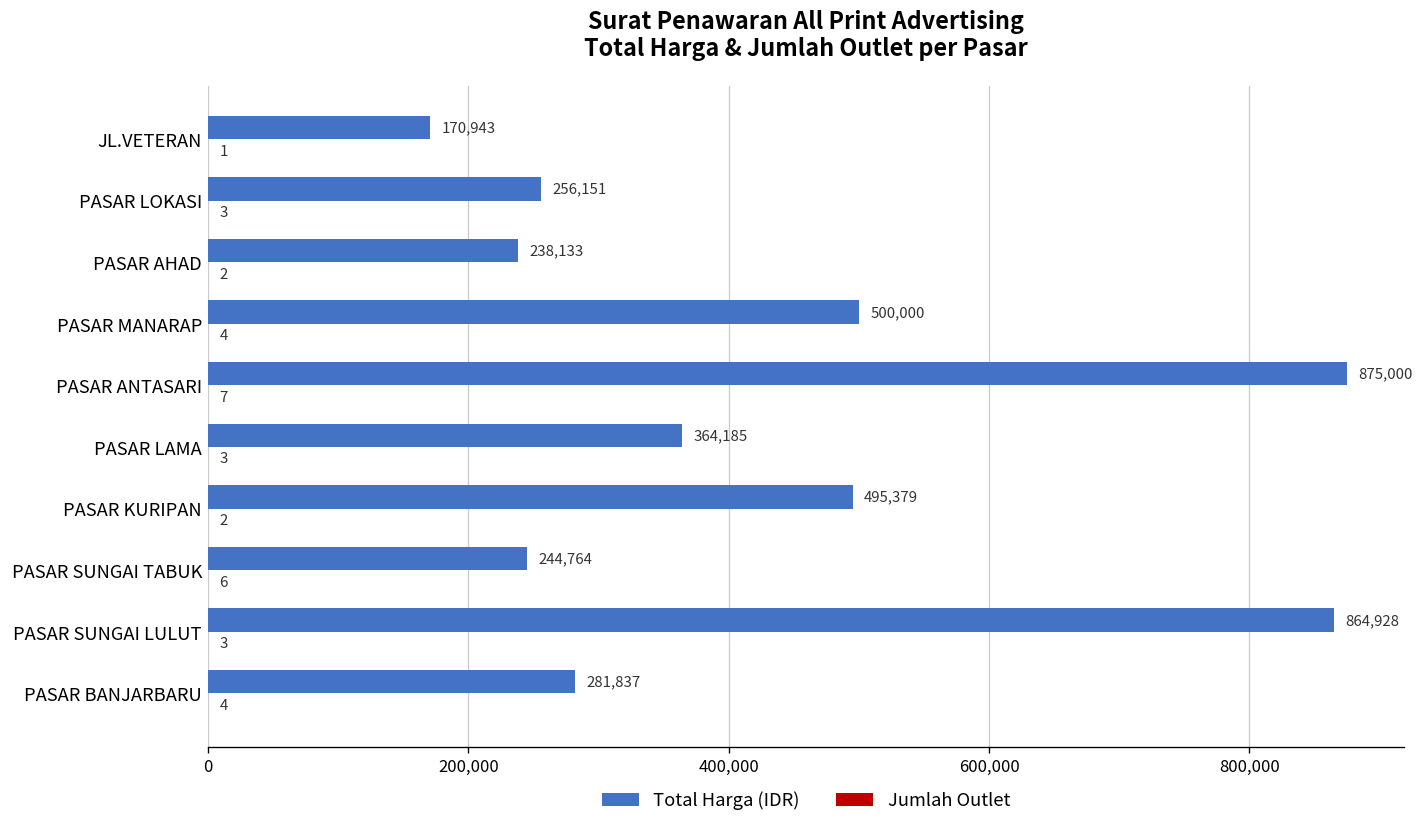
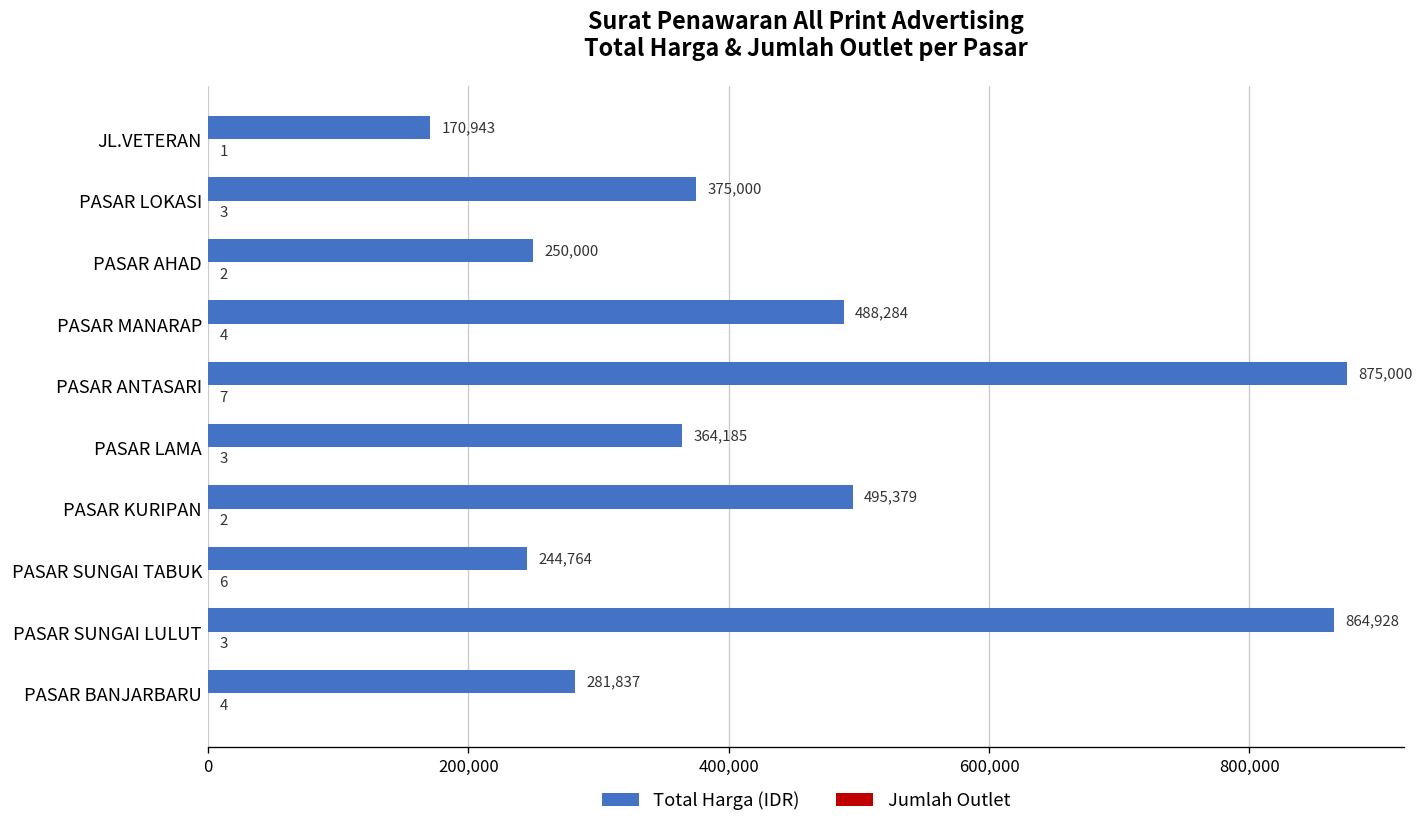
Total Harga (IDR), PASAR LOKASI: 256,151 -> 375,000
Total Harga (IDR), PASAR AHAD: 238,133 -> 250,000
Total Harga (IDR), PASAR MANARAP: 500,000 -> 488,284
